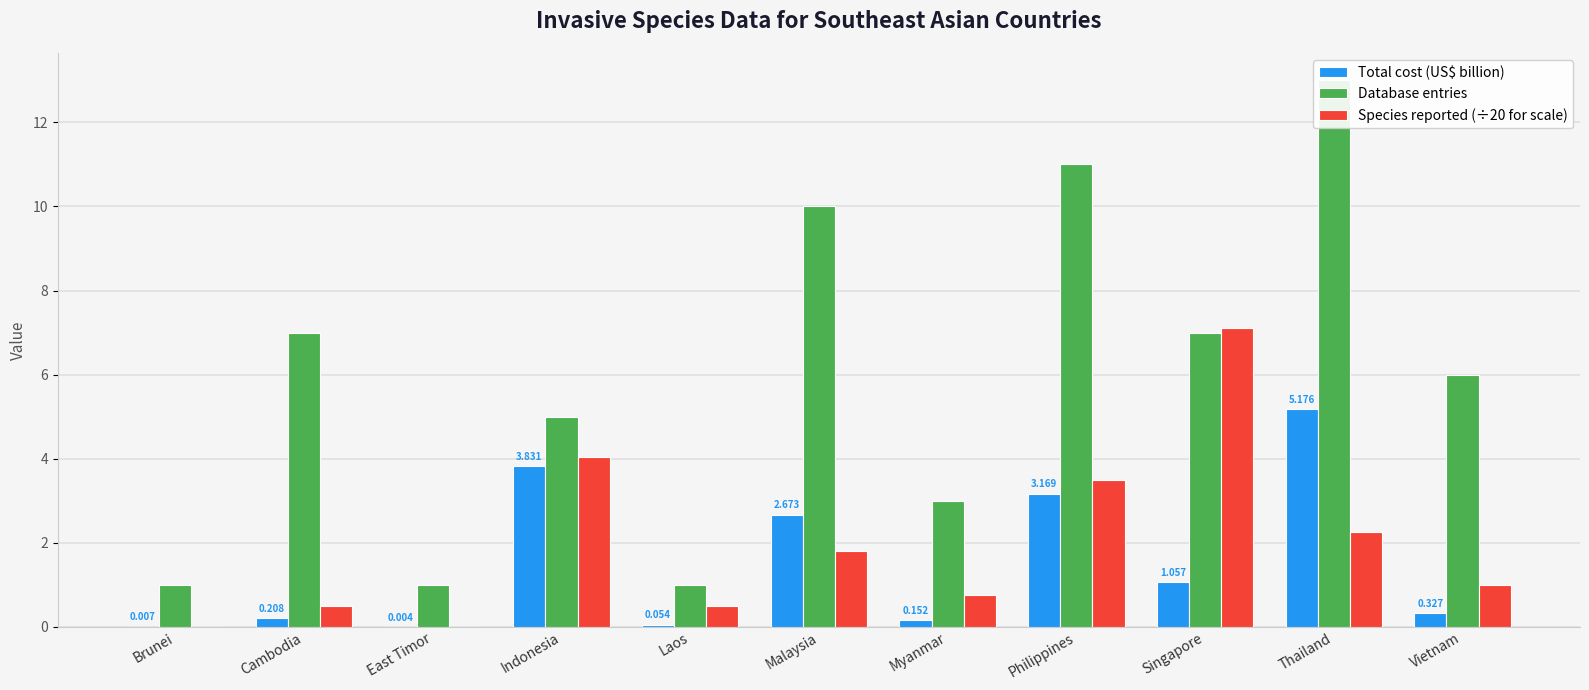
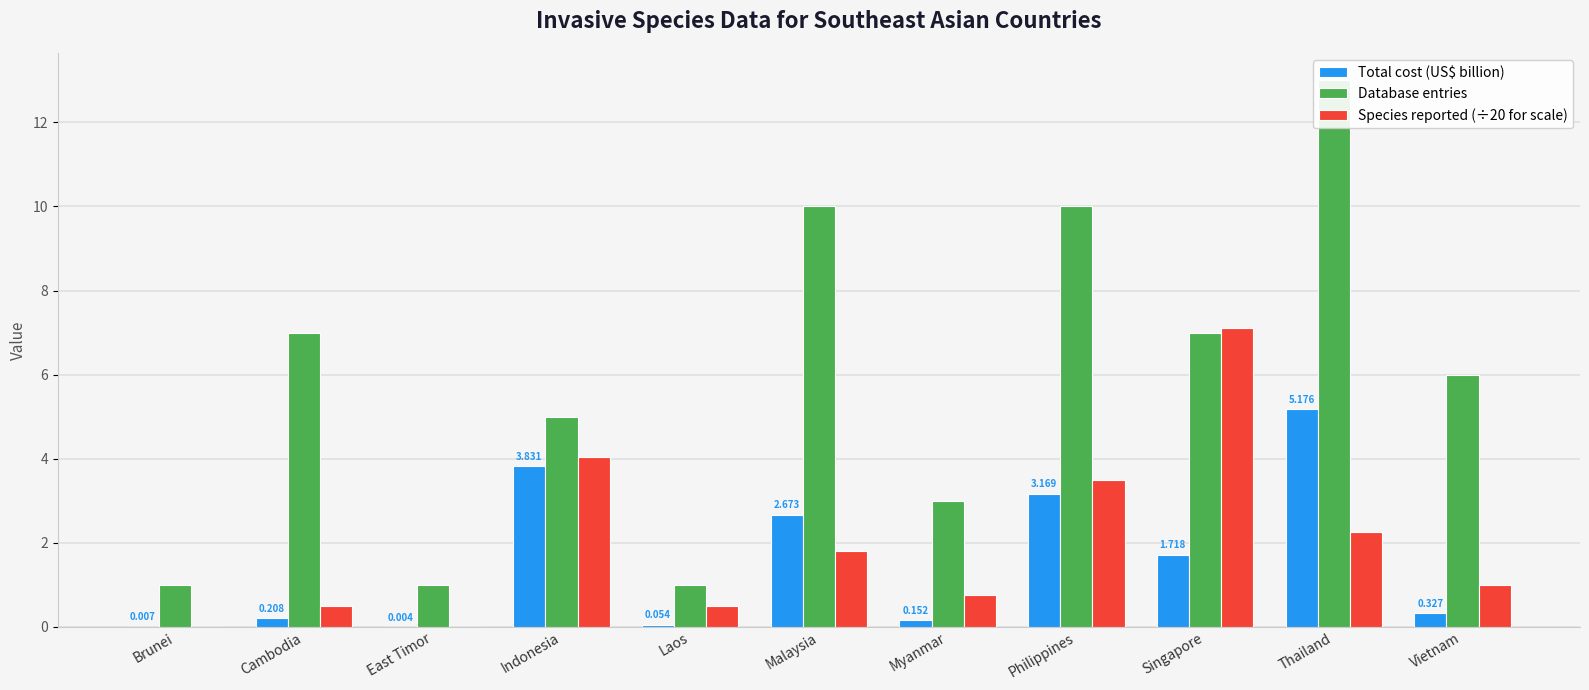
Database entries, Philippines: 11 -> 10
Total cost (US$ billion), Singapore: 1.057 -> 1.718
